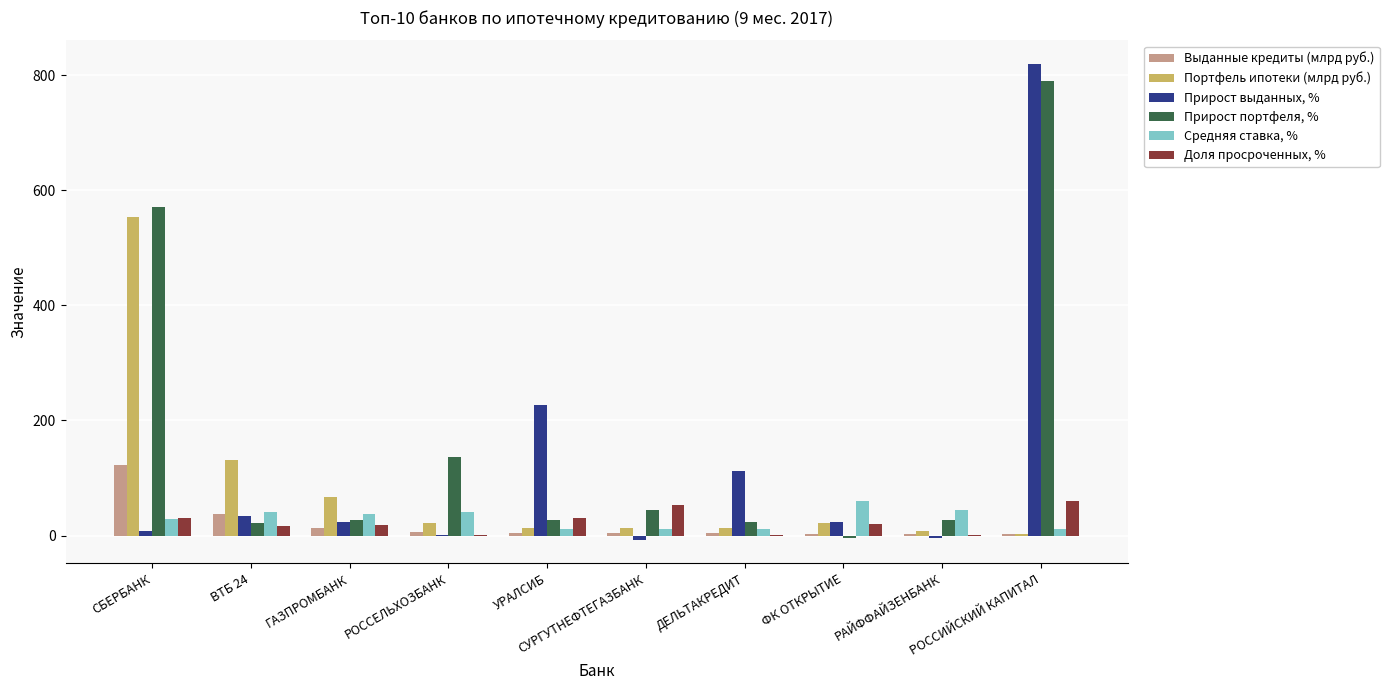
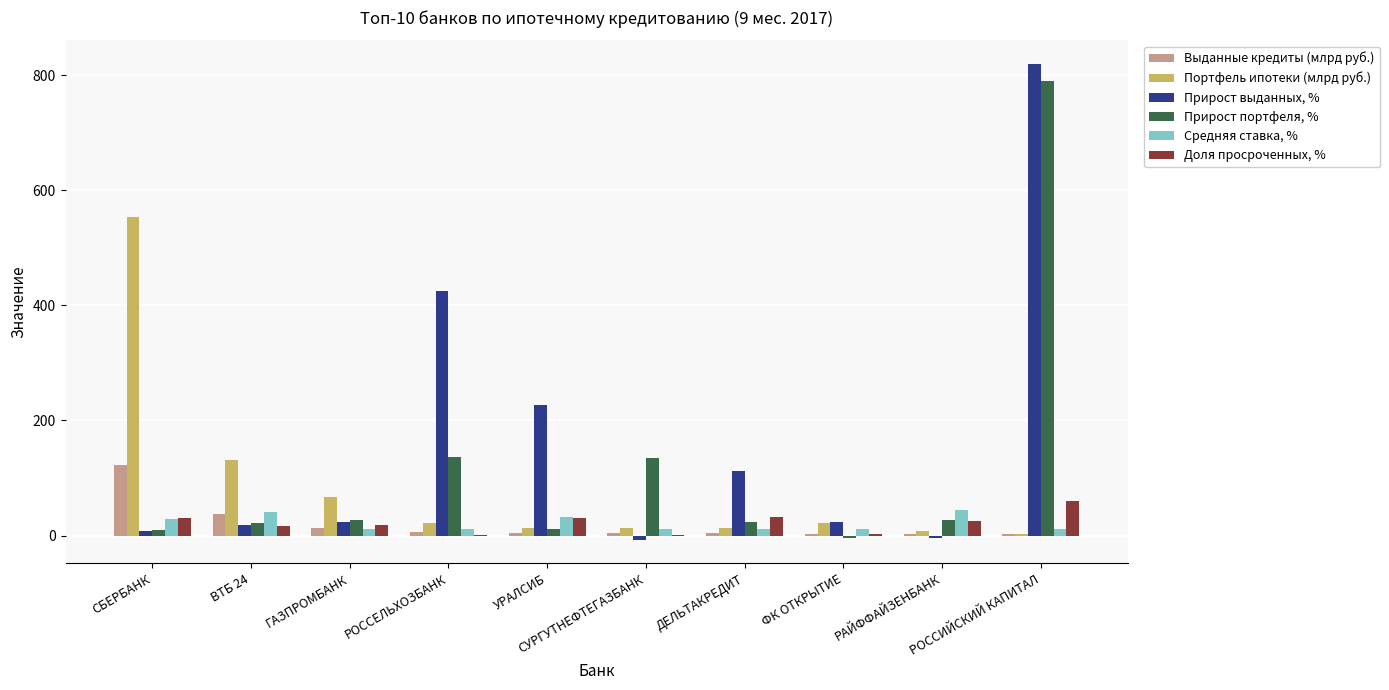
Прирост портфеля, %, СБЕРБАНК: 570 -> 10
Прирост выданных, %, ВТБ 24: 30 -> 20
Средняя ставка, %, ГАЗПРОМБАНК: 40 -> 10
Прирост выданных, %, РОССЕЛЬХОЗБАНК: 0 -> 430
Средняя ставка, %, РОССЕЛЬХОЗБАНК: 40 -> 10
Прирост портфеля, %, УРАЛСИБ: 30 -> 10
Средняя ставка, %, УРАЛСИБ: 10 -> 30
Прирост портфеля, %, СУРГУТНЕФТЕГАЗБАНК: 40 -> 130
Доля просроченных, %, СУРГУТНЕФТЕГАЗБАНК: 50 -> 0
Доля просроченных, %, ДЕЛЬТАКРЕДИТ: 0 -> 30
Средняя ставка, %, ФК ОТКРЫТИЕ: 60 -> 10
Доля просроченных, %, ФК ОТКРЫТИЕ: 20 -> 0
Доля просроченных, %, РАЙФФАЙЗЕНБАНК: 0 -> 20
